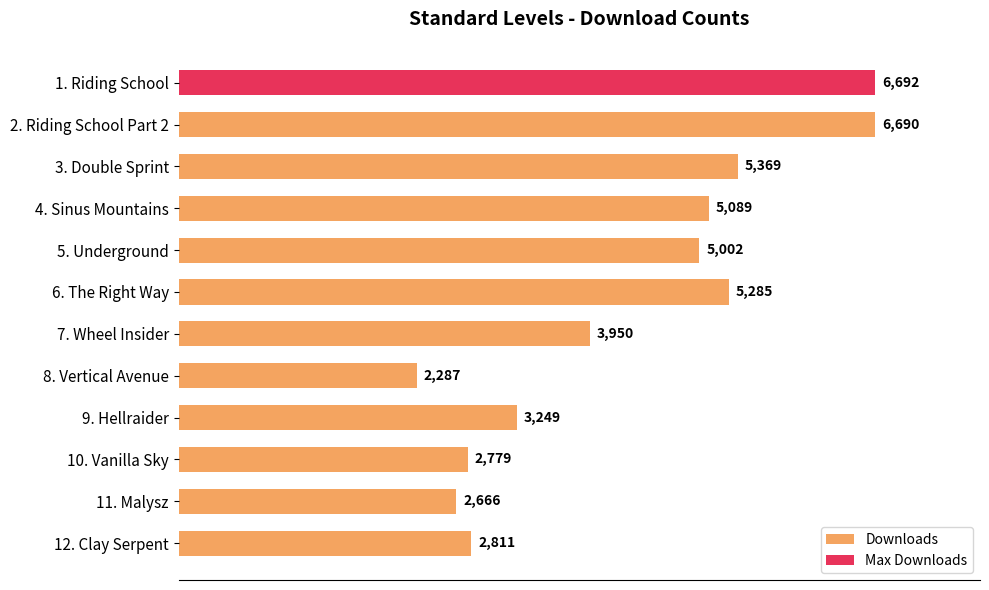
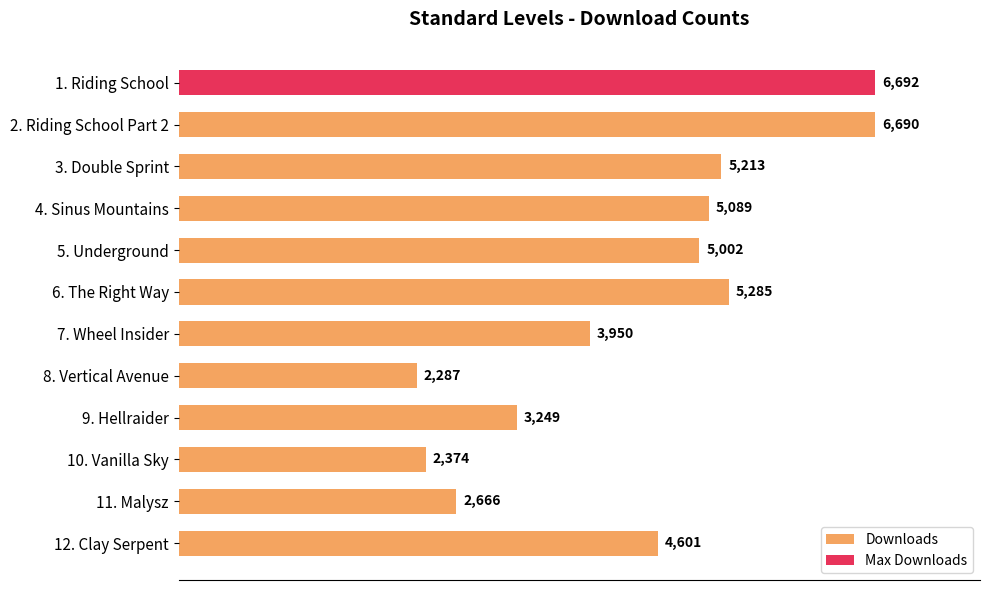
3. Double Sprint: 5,369 -> 5,213
10. Vanilla Sky: 2,779 -> 2,374
12. Clay Serpent: 2,811 -> 4,601
